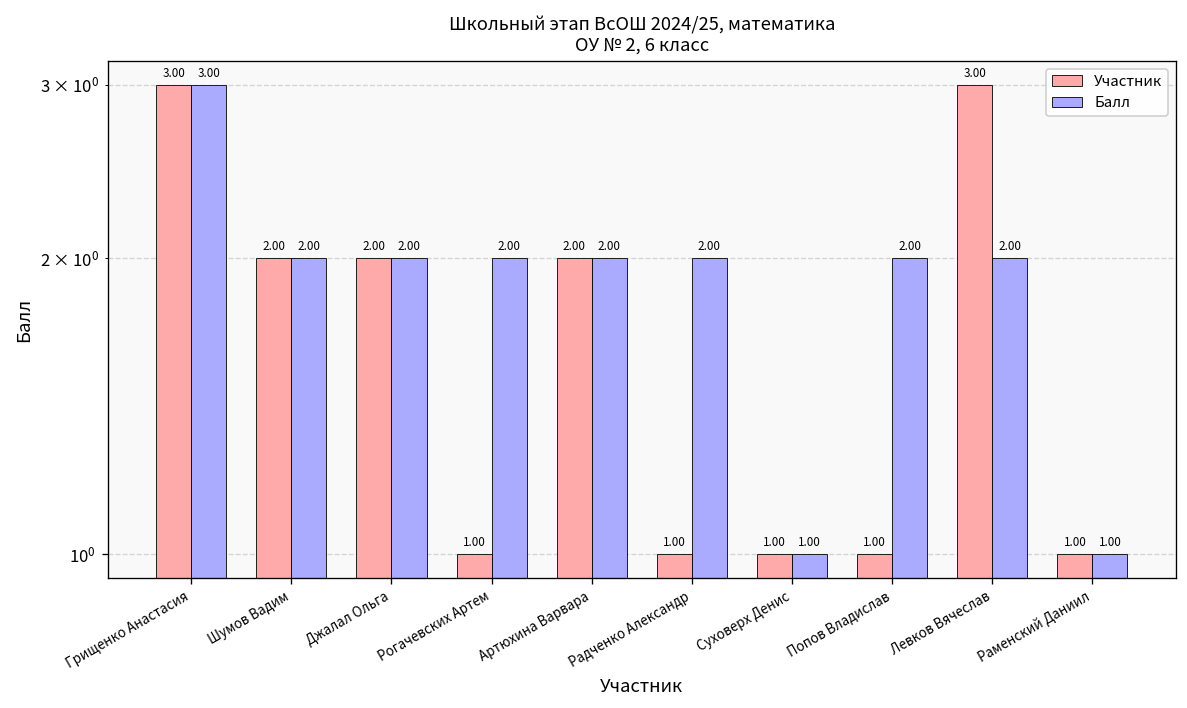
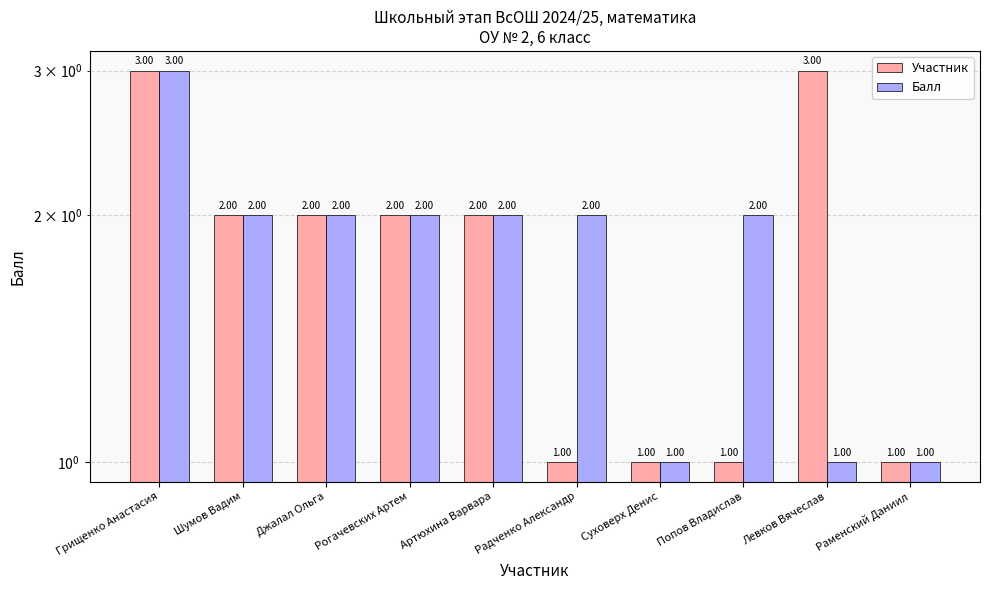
Участник, Рогачевских Артем: 1.00 -> 2.00
Балл, Левков Вячеслав: 2.00 -> 1.00
